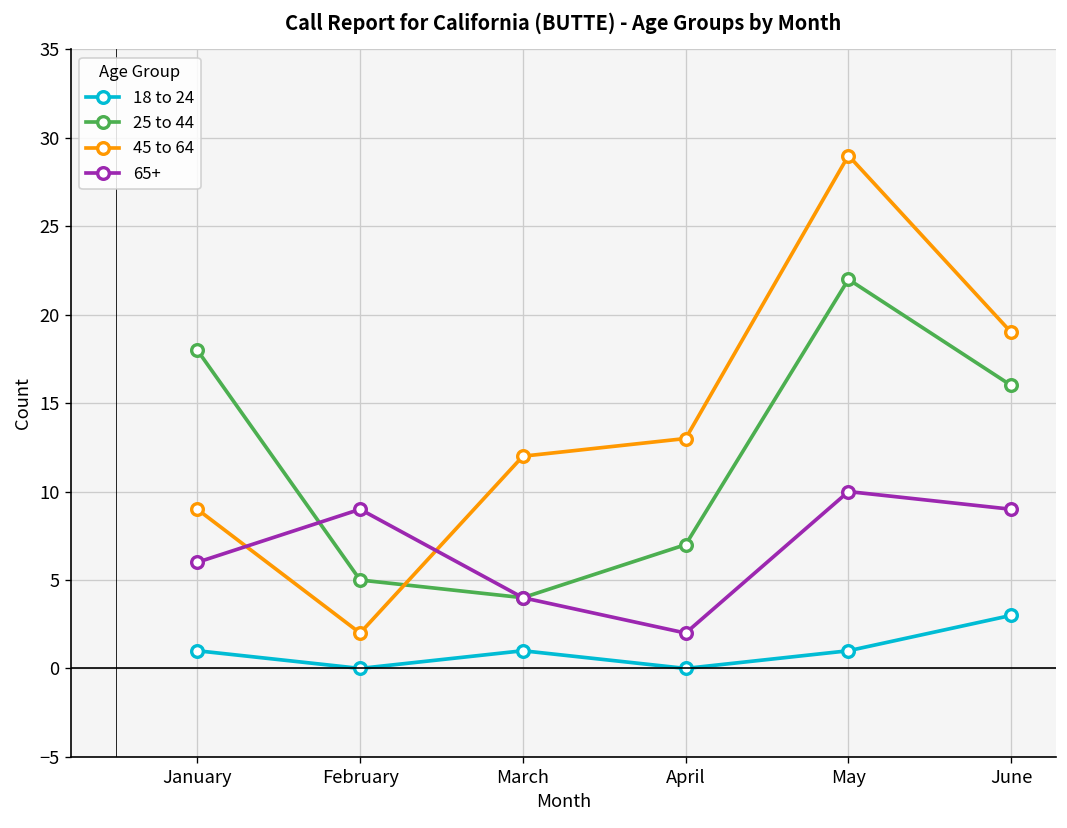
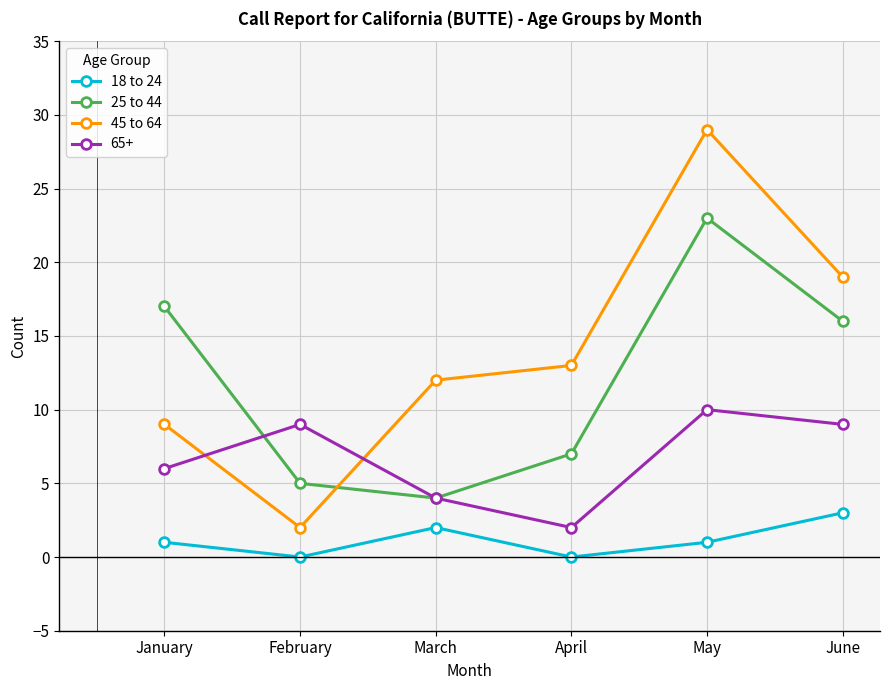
25 to 44, January: 18 -> 17
18 to 24, March: 1 -> 2
25 to 44, May: 22 -> 23
